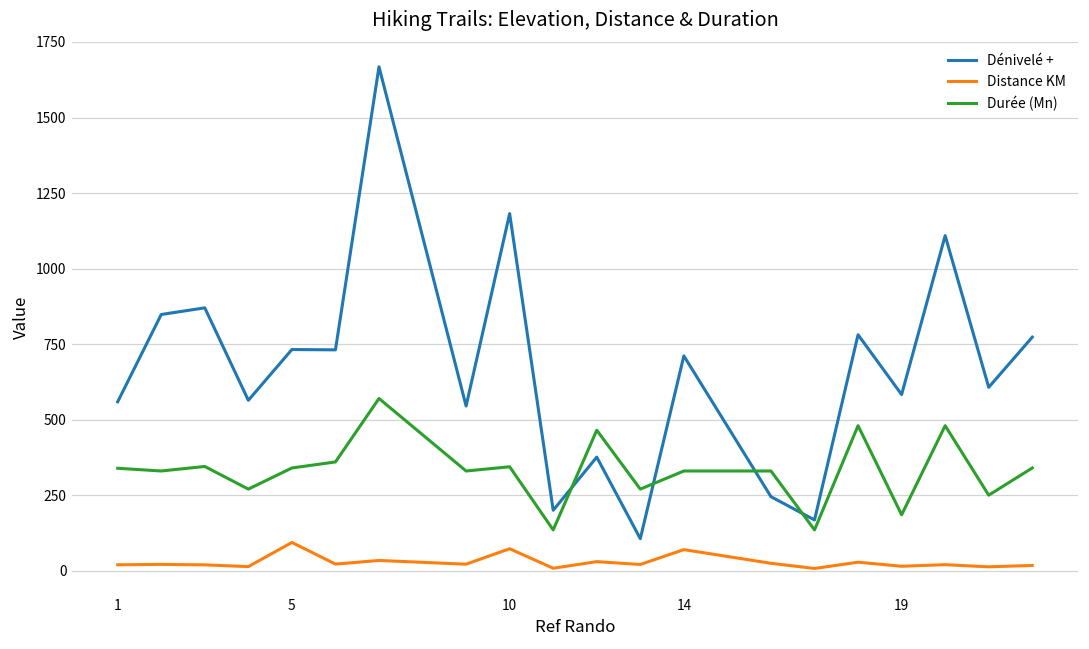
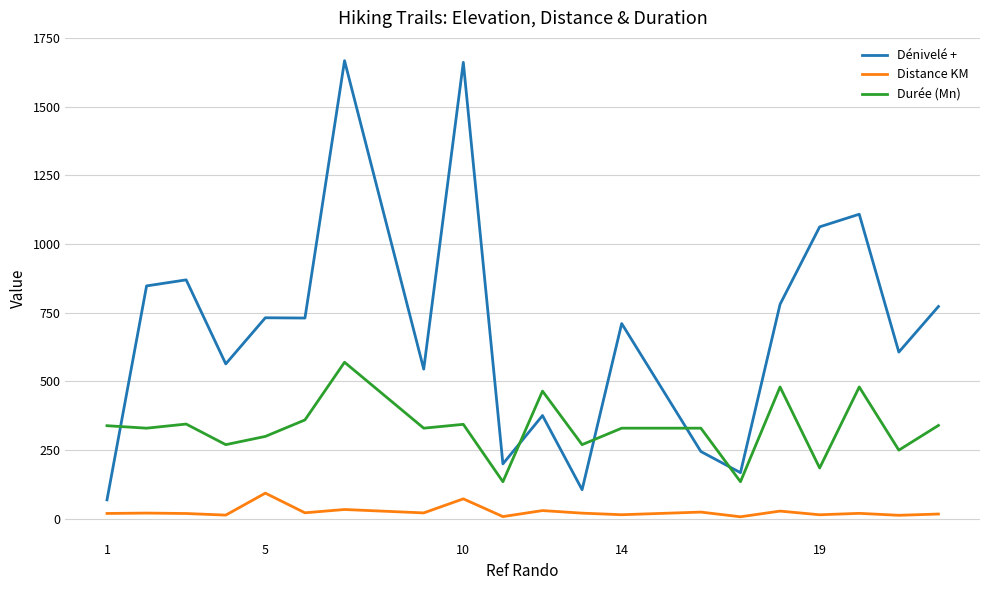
Dénivelé +, 1: 560 -> 70
Durée (Mn), 5: 340 -> 300
Dénivelé +, 10: 1180 -> 1660
Distance KM, 14: 70 -> 10
Dénivelé +, 19: 580 -> 1060
